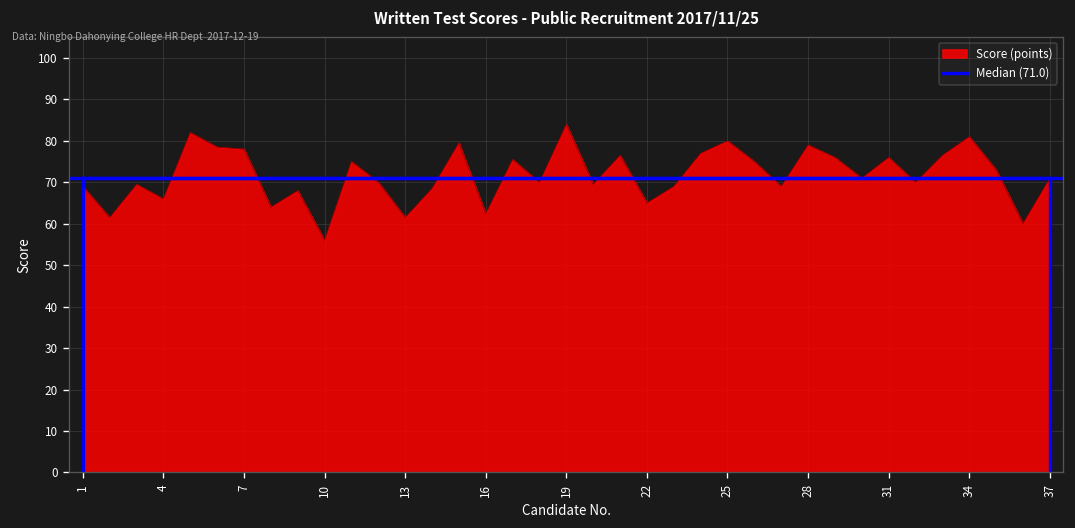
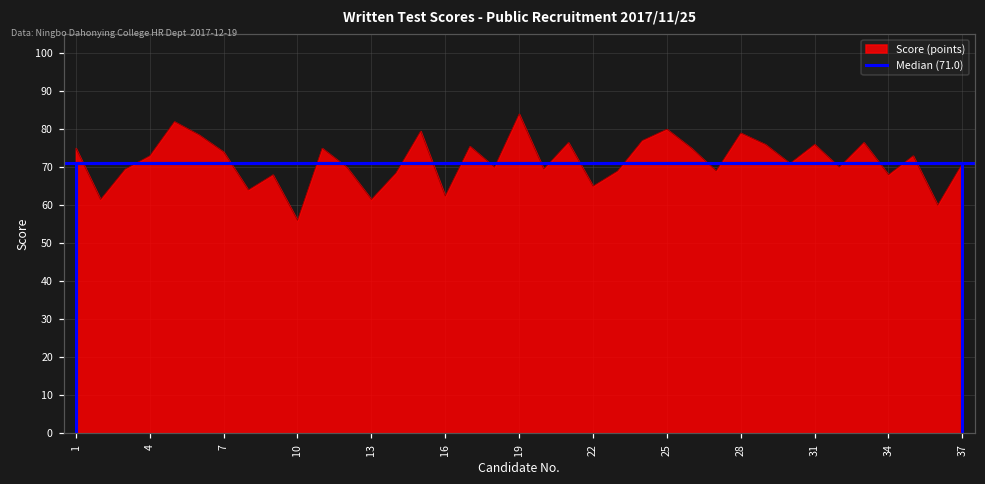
Score (points), 1: 69 -> 75
Score (points), 4: 66 -> 73
Score (points), 7: 78 -> 74
Score (points), 34: 81 -> 68
